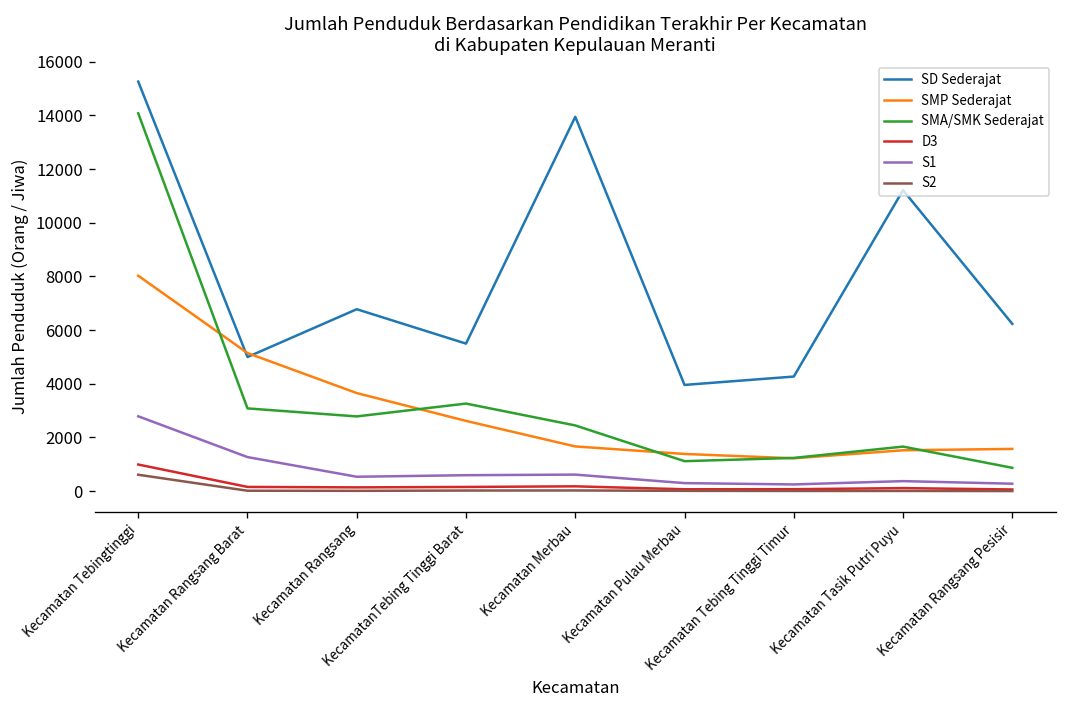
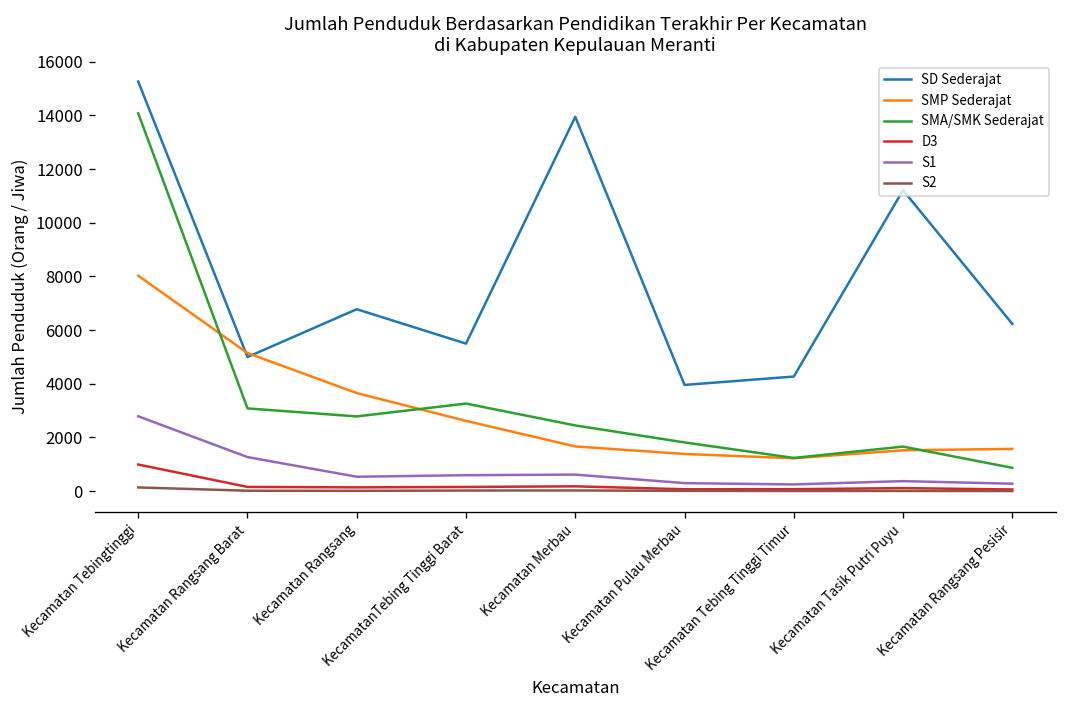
S2, Kecamatan Tebingtinggi: 600 -> 100
SMA/SMK Sederajat, Kecamatan Pulau Merbau: 1100 -> 1800
